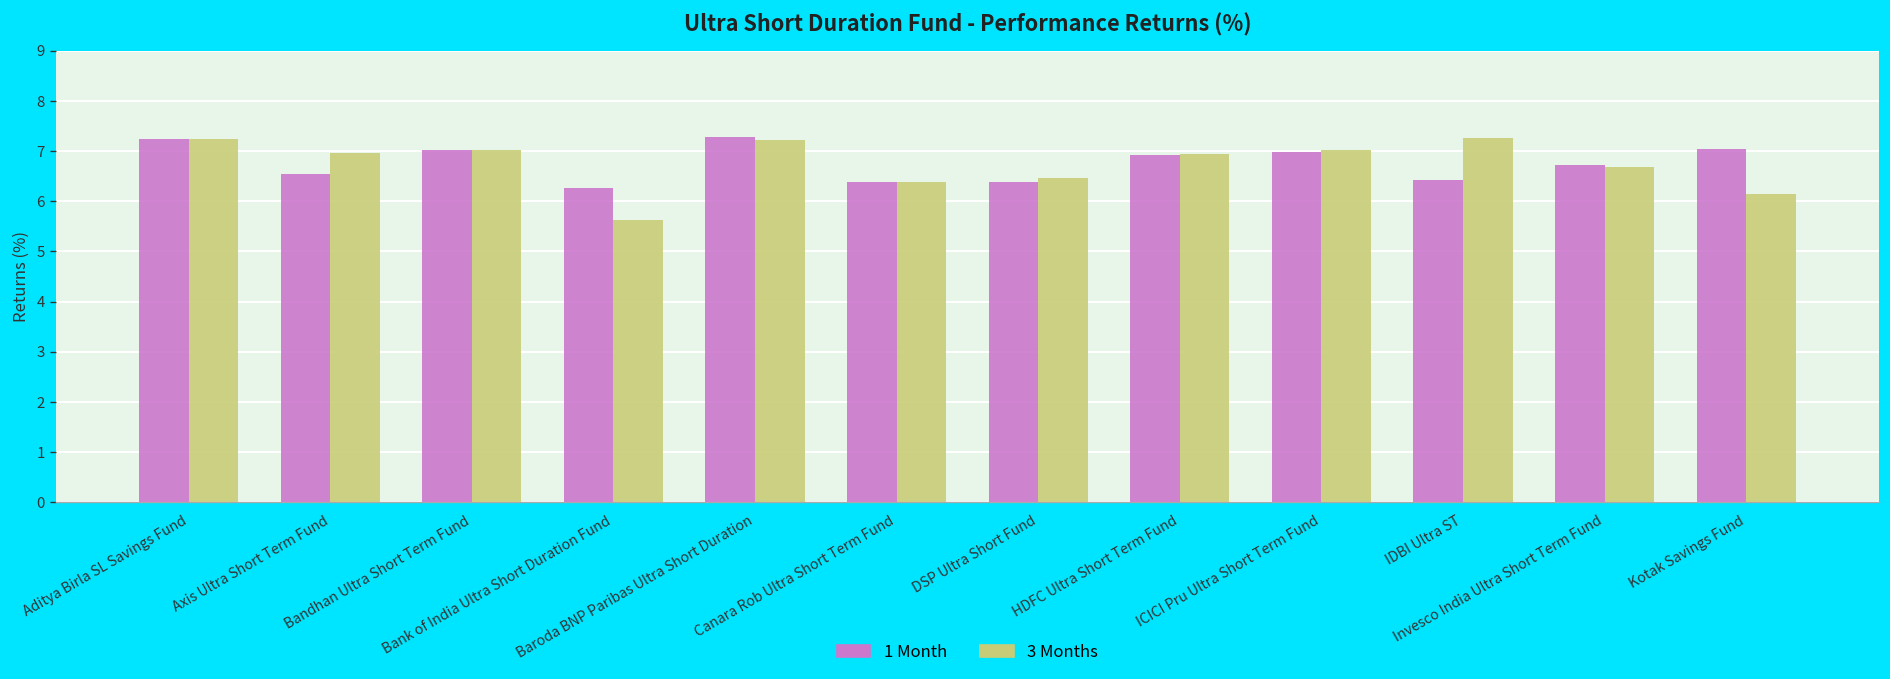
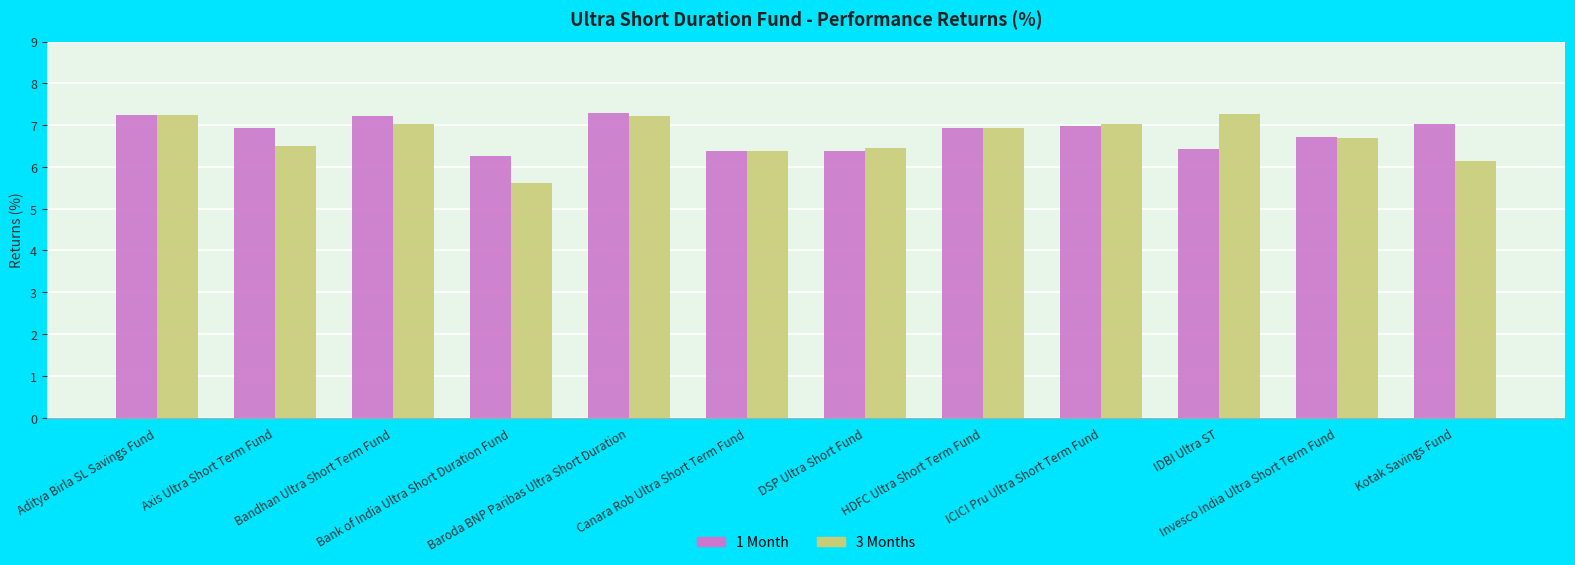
1 Month, Axis Ultra Short Term Fund: 6.5 -> 6.9
3 Months, Axis Ultra Short Term Fund: 7.0 -> 6.5
1 Month, Bandhan Ultra Short Term Fund: 7.0 -> 7.2
